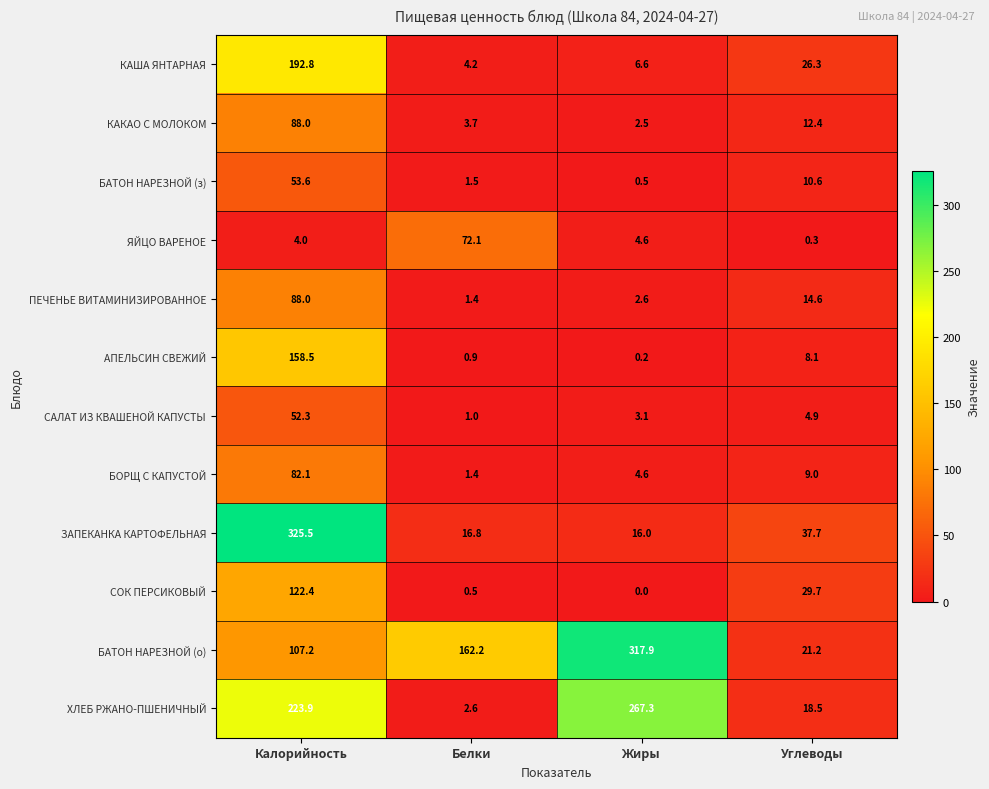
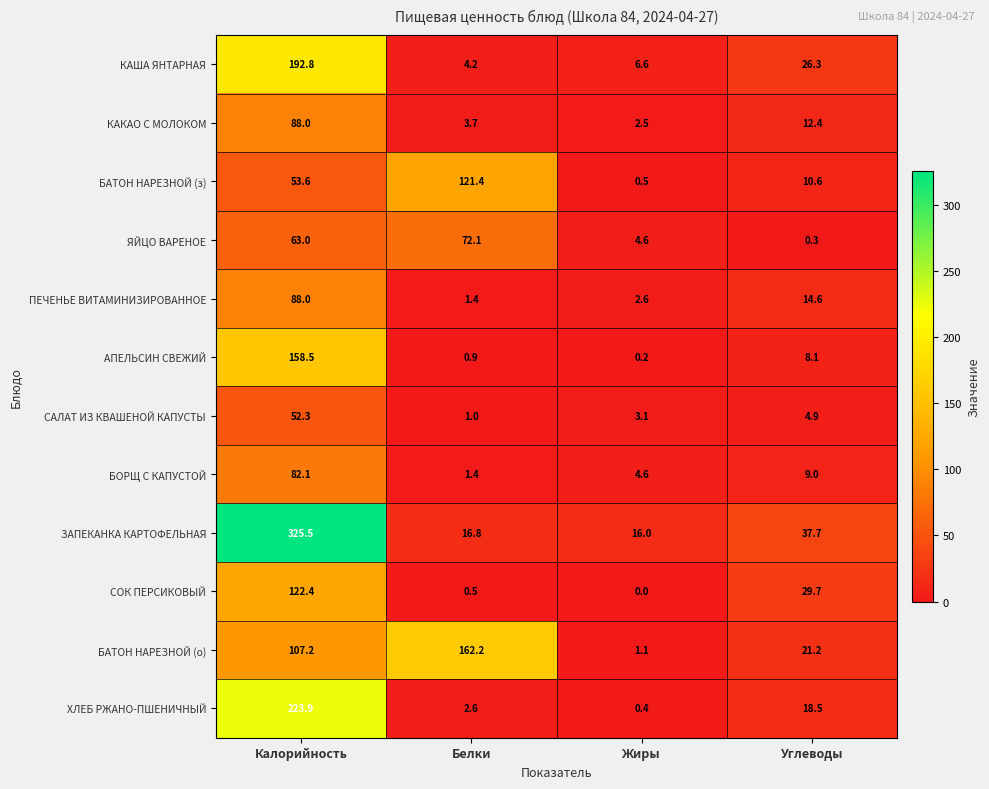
БАТОН НАРЕЗНОЙ (з), Белки: 1.5 -> 121.4
ЯЙЦО ВАРЕНОЕ, Калорийность: 4.0 -> 63.0
БАТОН НАРЕЗНОЙ (о), Жиры: 317.9 -> 1.1
ХЛЕБ РЖАНО-ПШЕНИЧНЫЙ, Жиры: 267.3 -> 0.4
